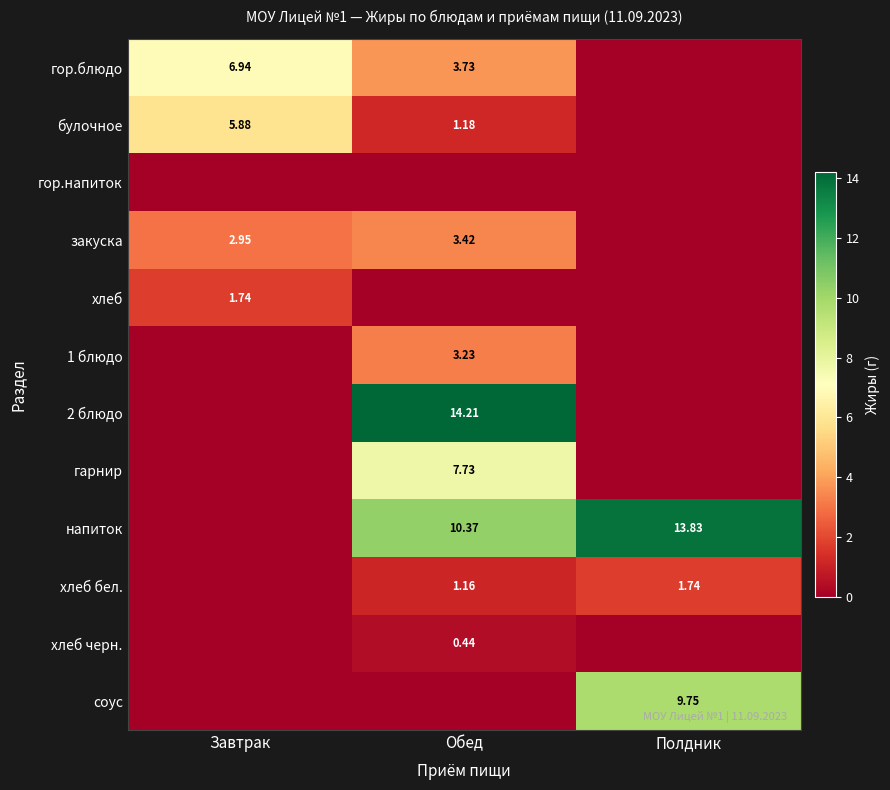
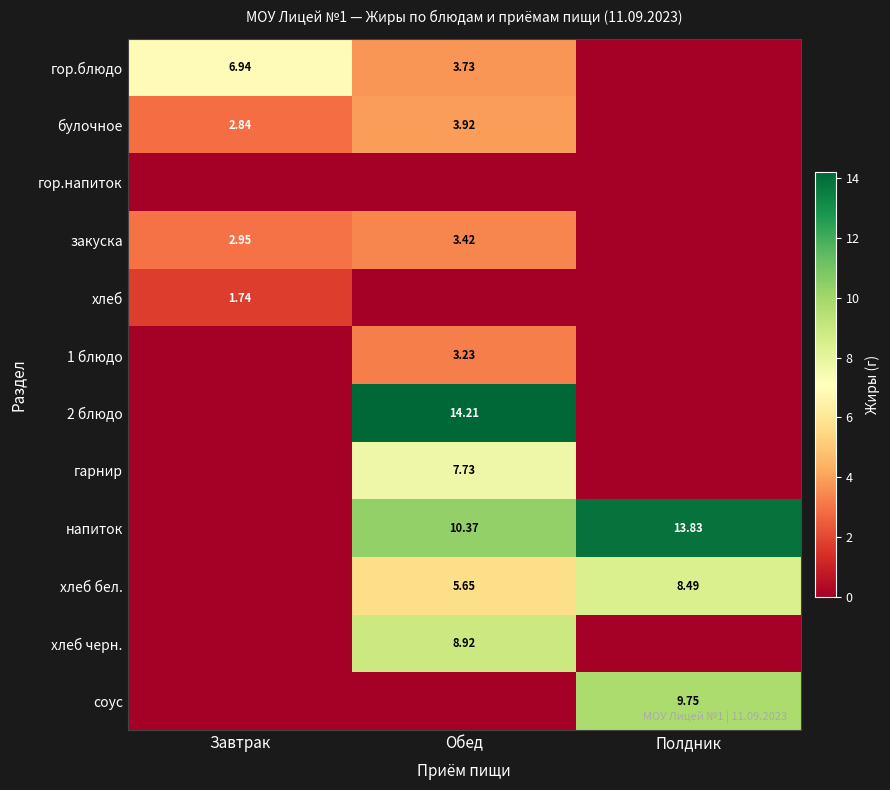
булочное, Завтрак: 5.88 -> 2.84
булочное, Обед: 1.18 -> 3.92
хлеб бел., Обед: 1.16 -> 5.65
хлеб бел., Полдник: 1.74 -> 8.49
хлеб черн., Обед: 0.44 -> 8.92
